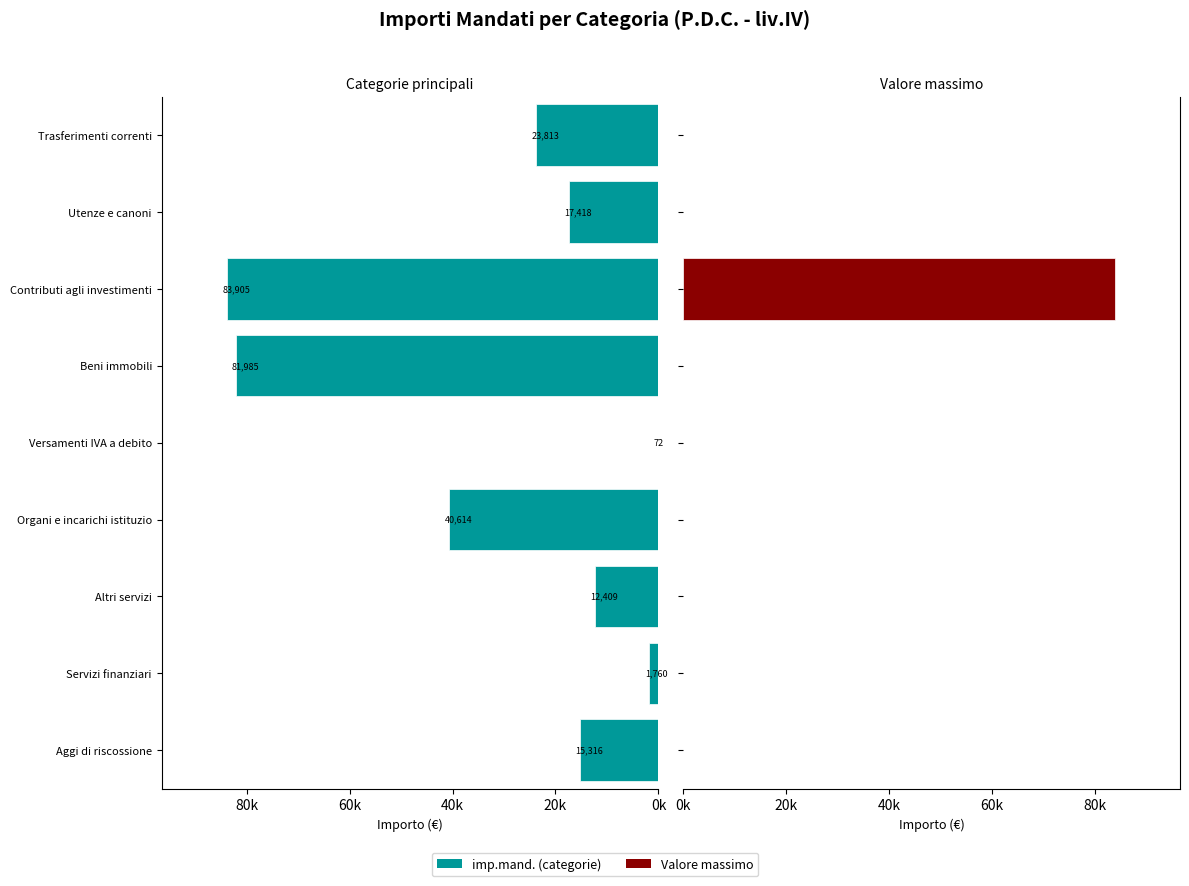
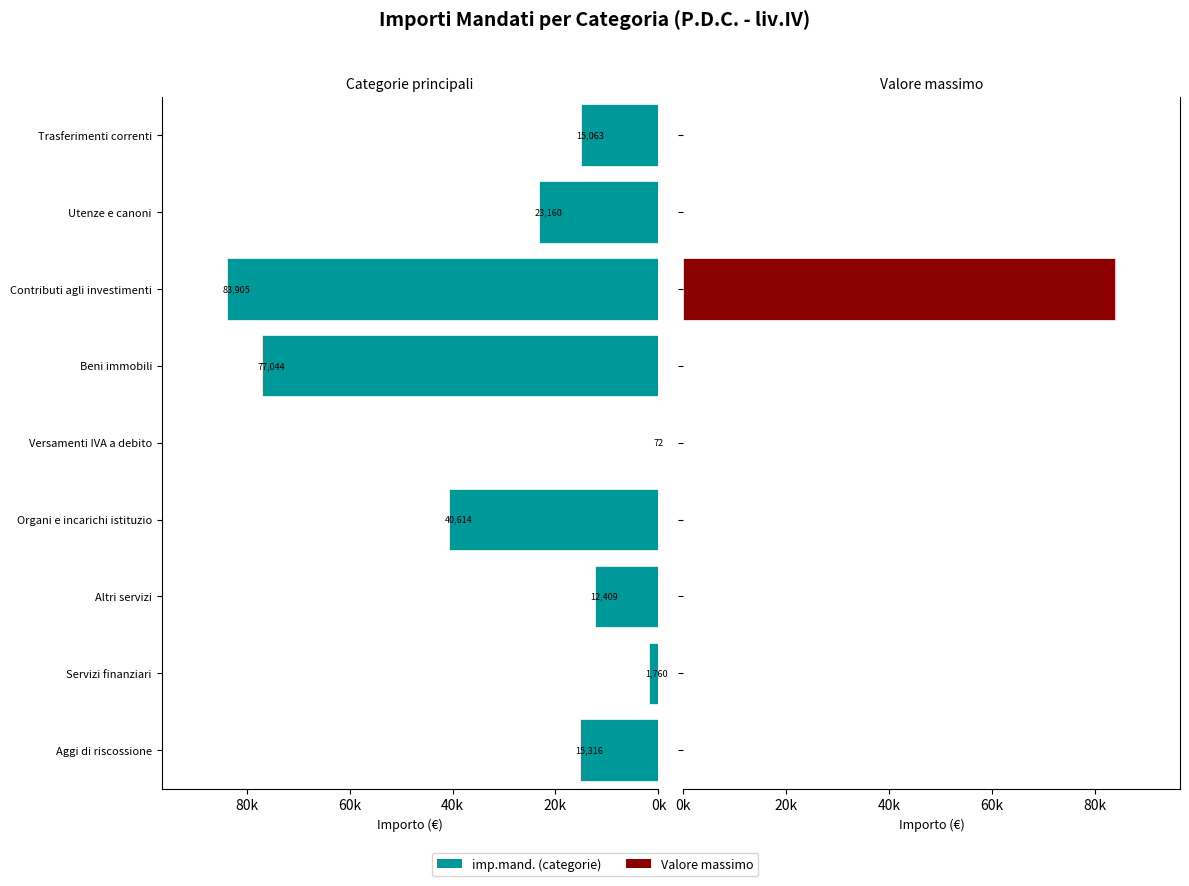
Categorie principali, Trasferimenti correnti: 23,813 -> 15,063
Categorie principali, Utenze e canoni: 17,418 -> 23,160
Categorie principali, Beni immobili: 81,985 -> 77,044
